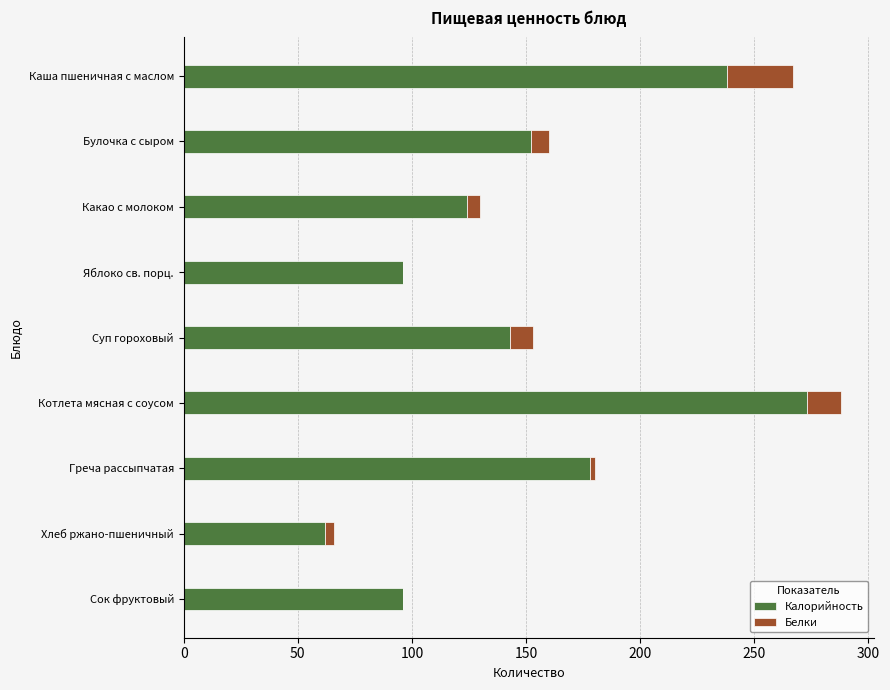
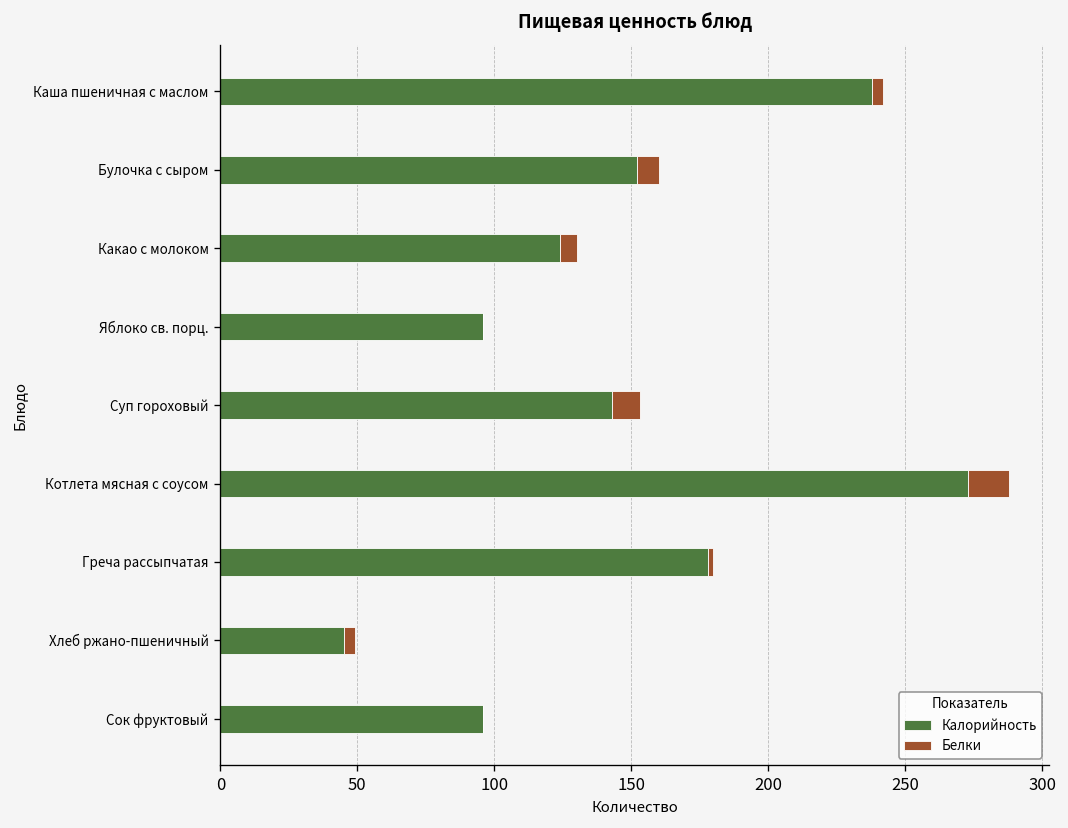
Белки, Каша пшеничная с маслом: 29 -> 4
Калорийность, Хлеб ржано-пшеничный: 62 -> 45
